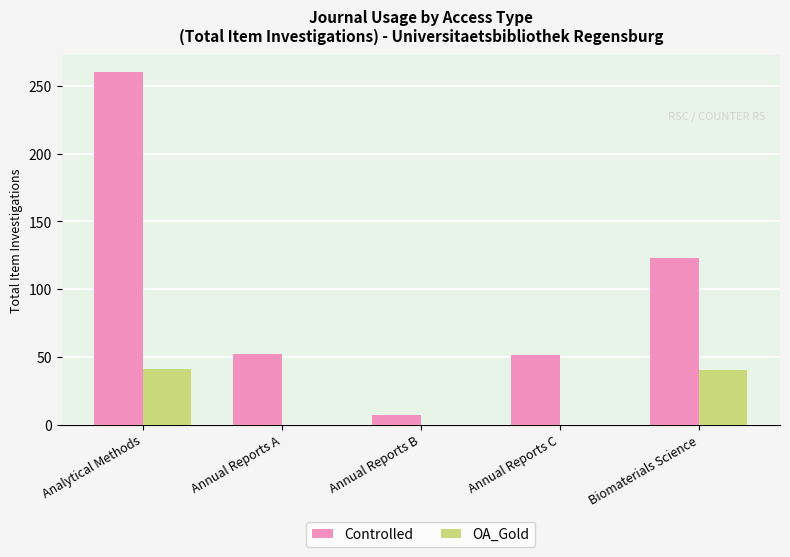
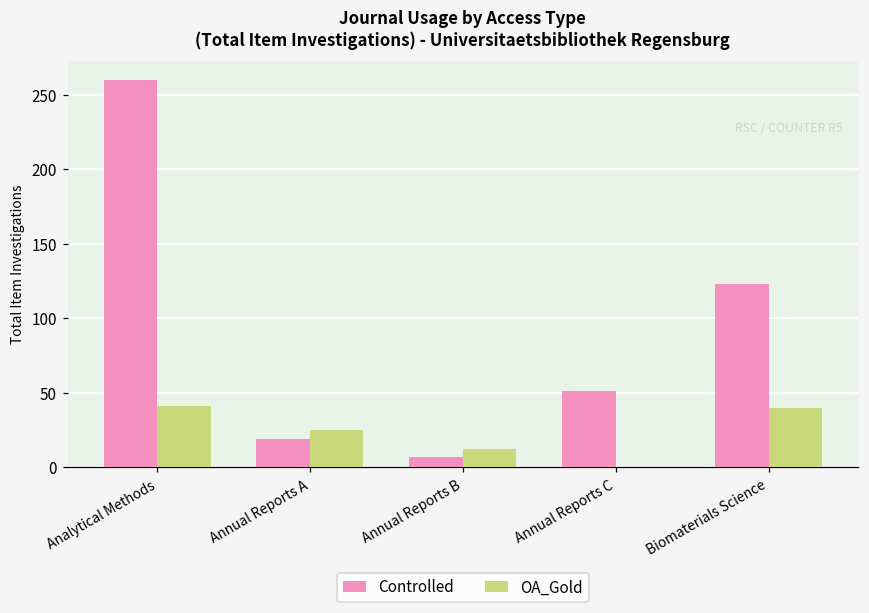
Controlled, Annual Reports A: 52 -> 19
OA_Gold, Annual Reports A: 0 -> 25
OA_Gold, Annual Reports B: 0 -> 12
